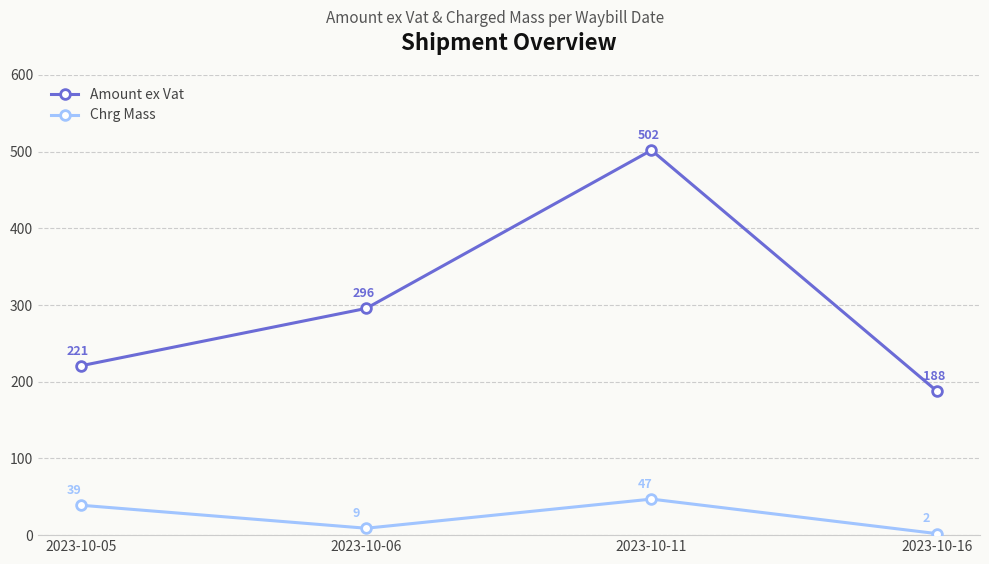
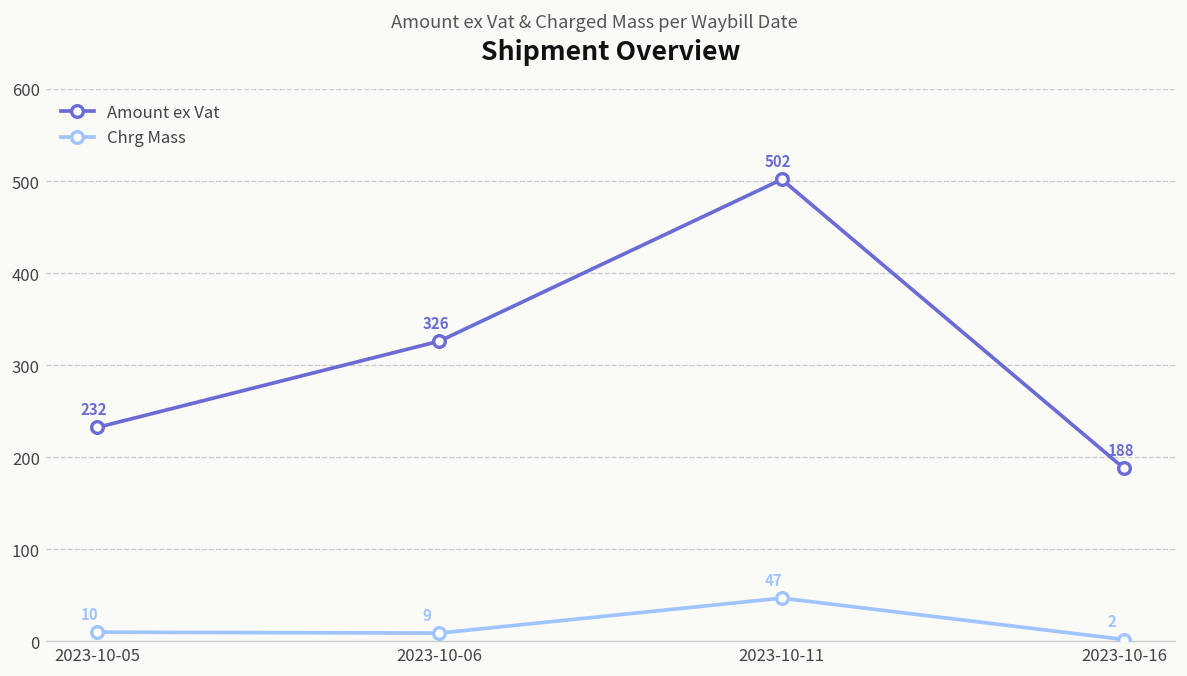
Amount ex Vat, 2023-10-05: 221 -> 232
Chrg Mass, 2023-10-05: 39 -> 10
Amount ex Vat, 2023-10-06: 296 -> 326
